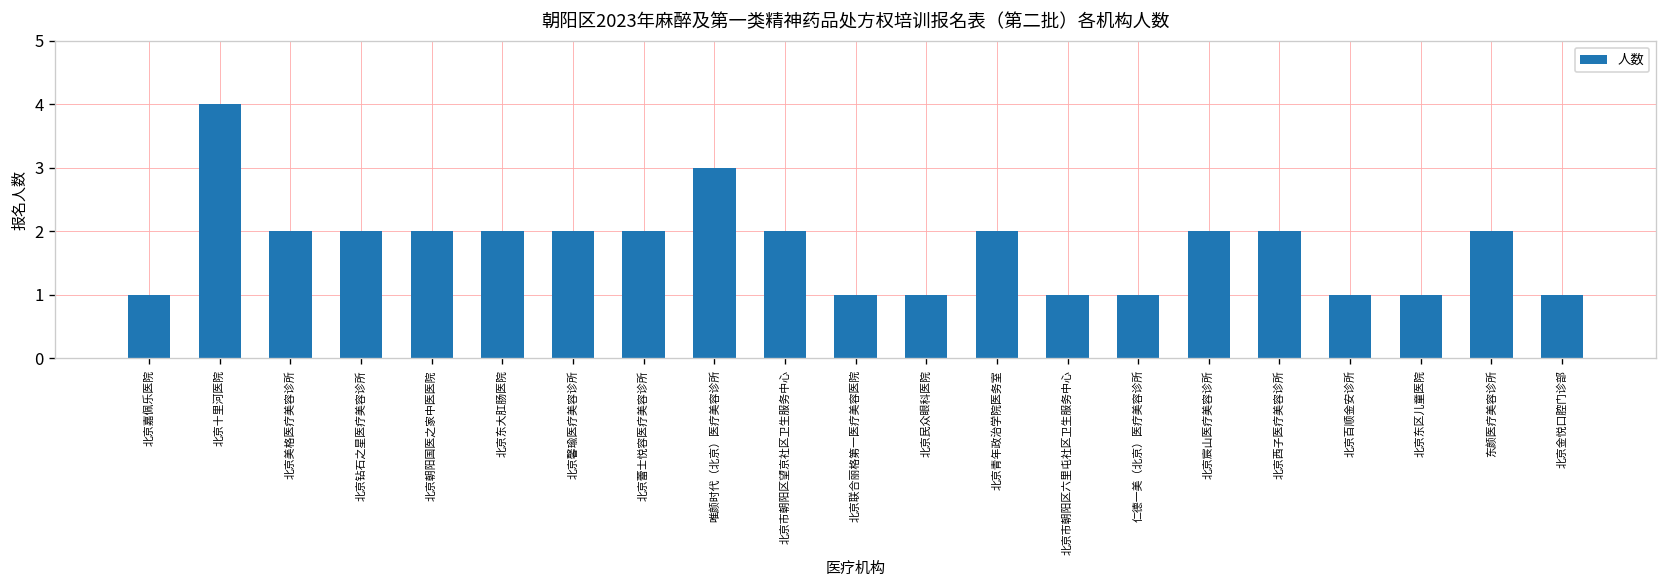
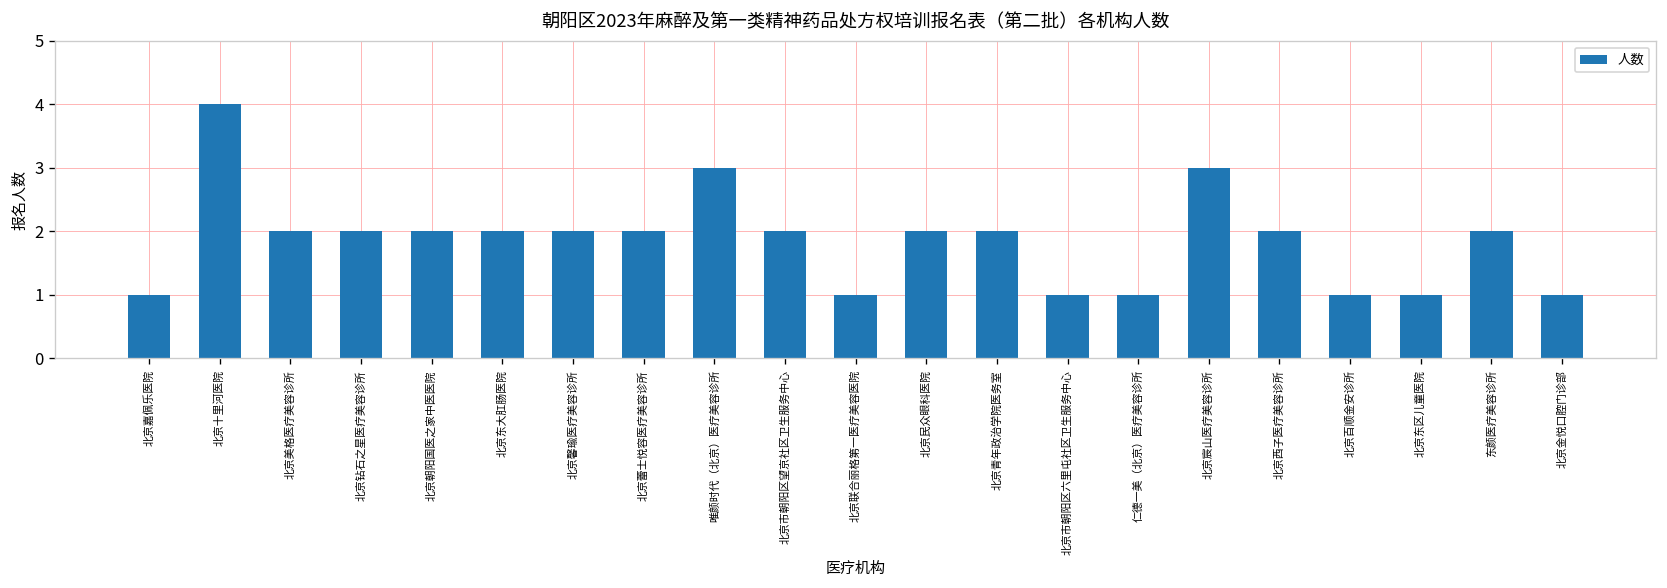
北京民众眼科医院: 1 -> 2
北京宸山医疗美容诊所: 2 -> 3
